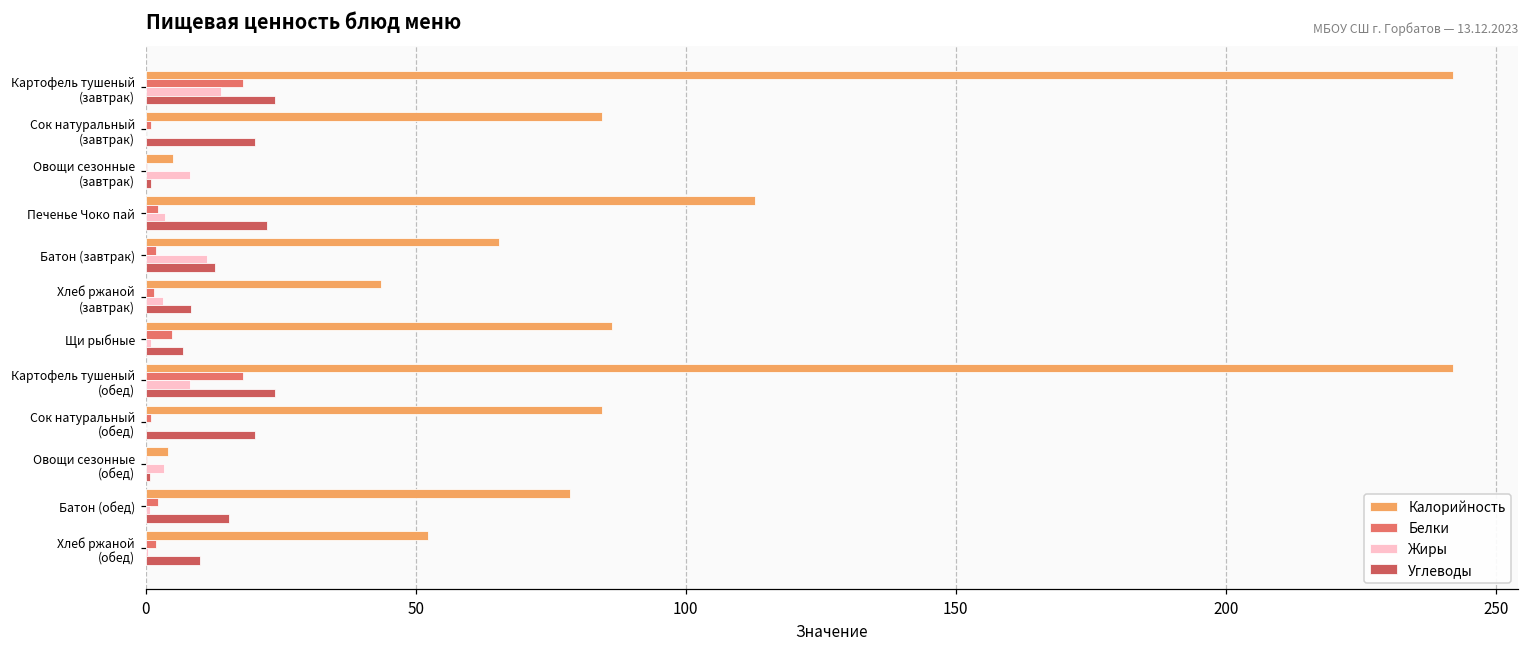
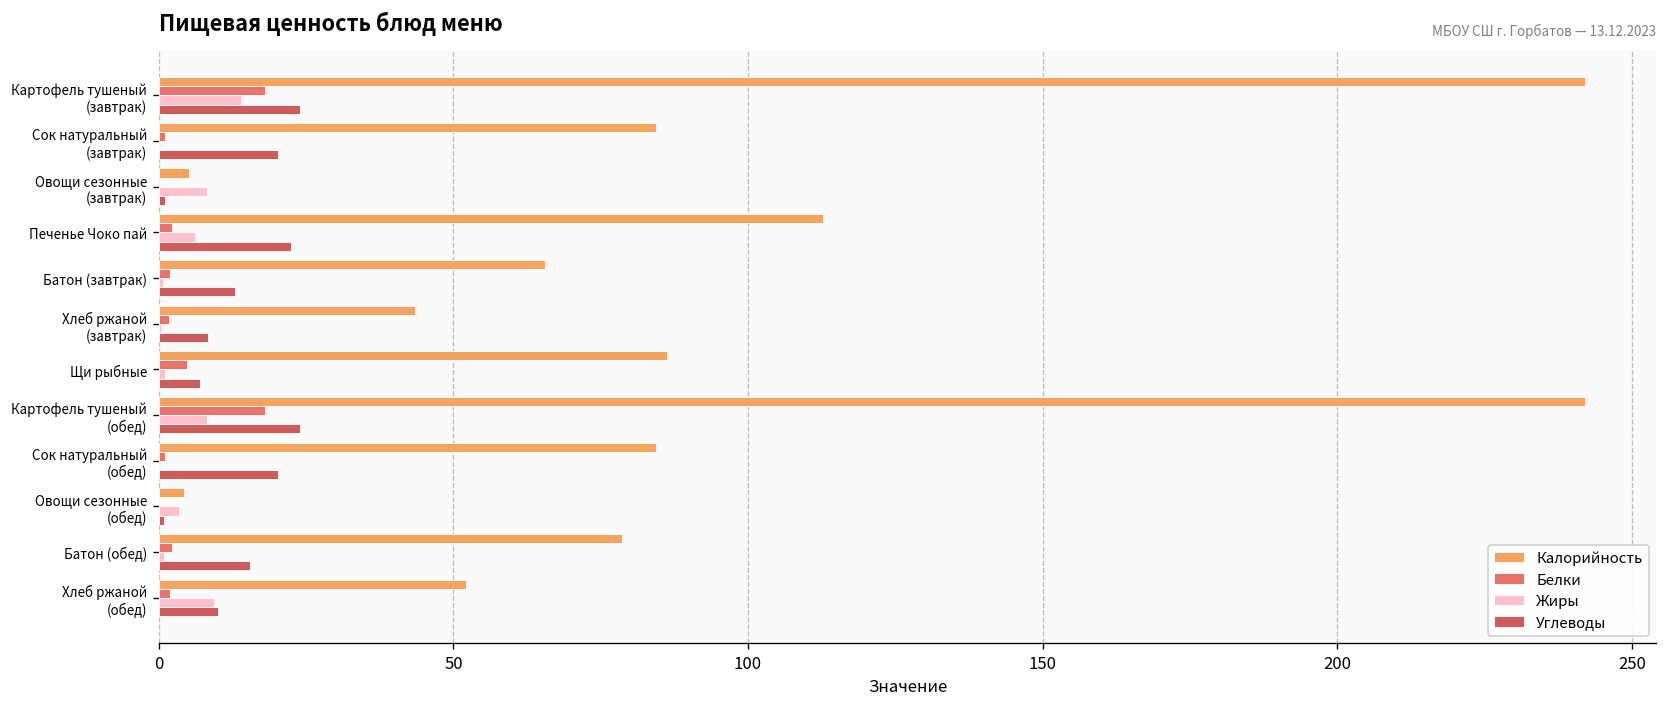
Жиры, Печенье Чоко пай: 4 -> 6
Жиры, Батон (завтрак): 11 -> 1
Жиры, Хлеб ржаной (завтрак): 3 -> 0
Жиры, Хлеб ржаной (обед): 0 -> 9
